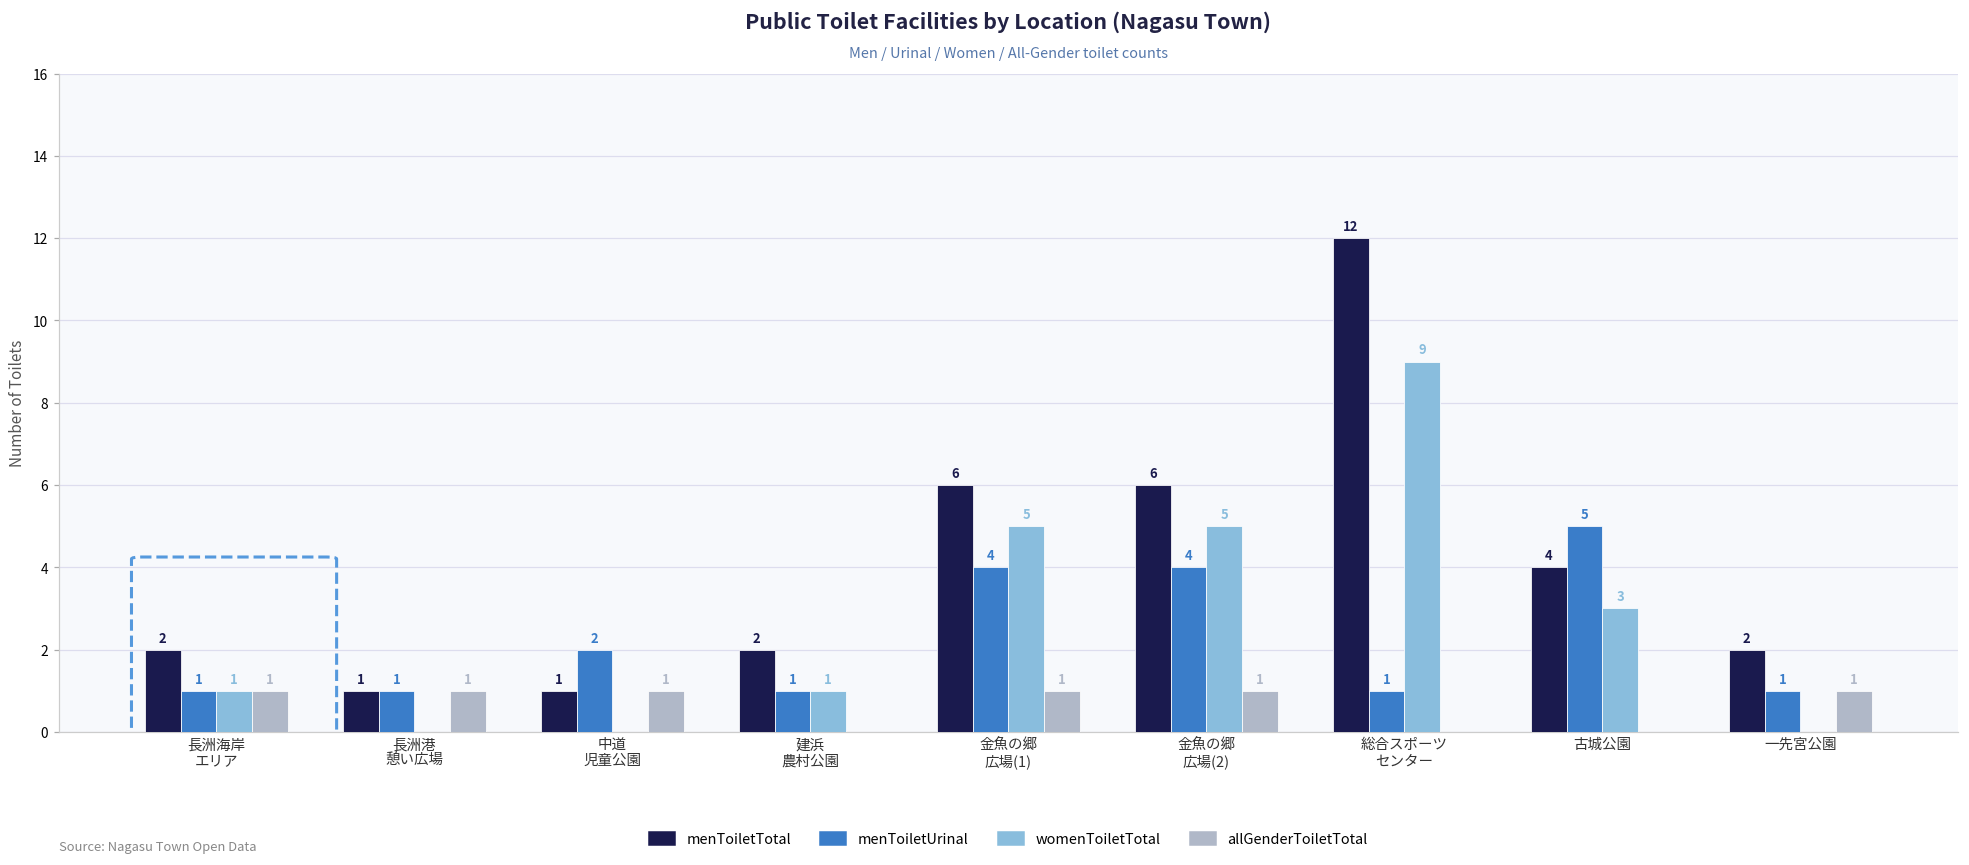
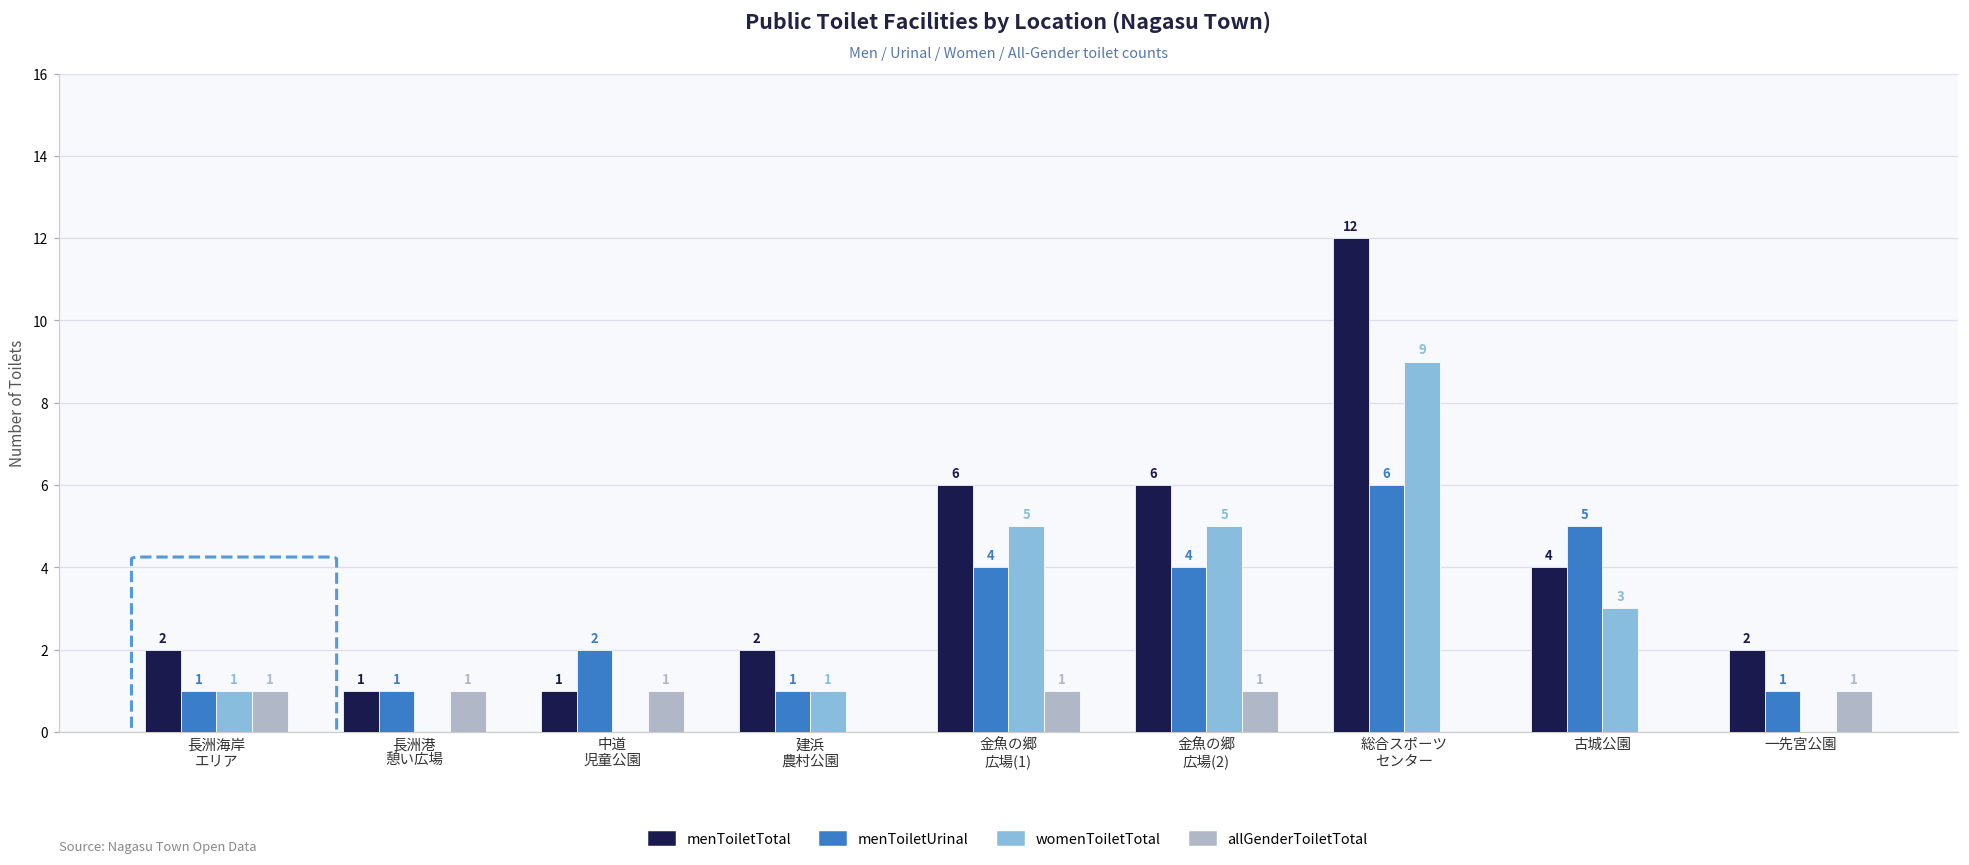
menToiletUrinal, 総合スポーツ センター: 1 -> 6
